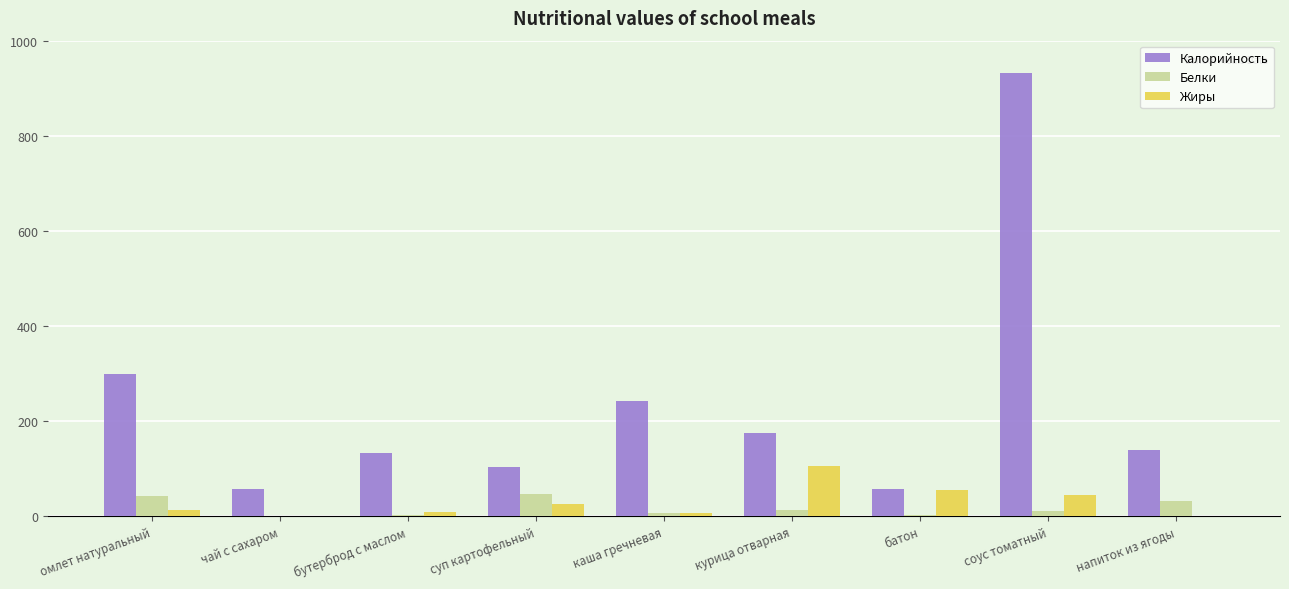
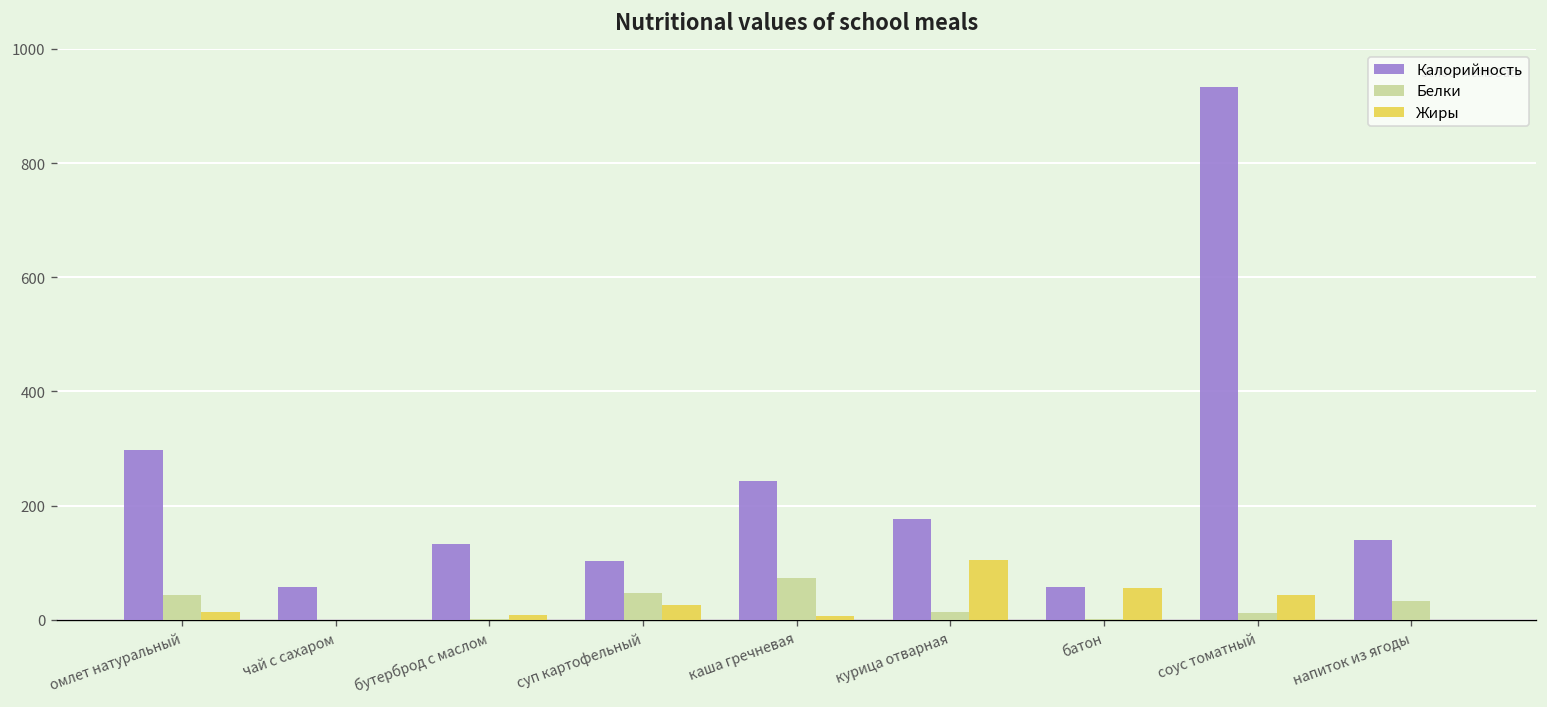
Белки, каша гречневая: 10 -> 70
